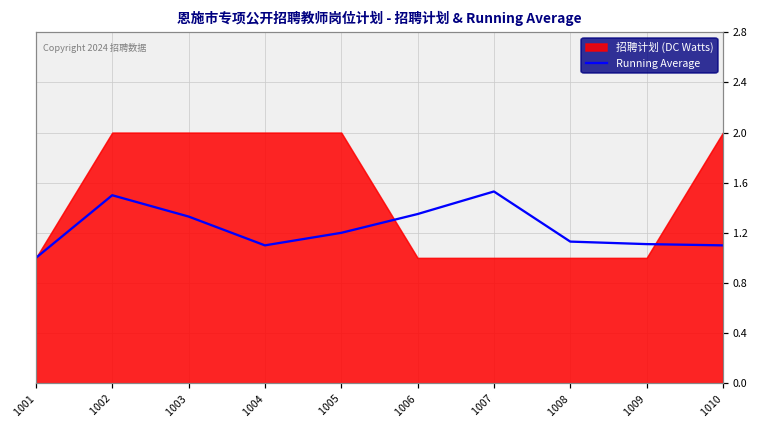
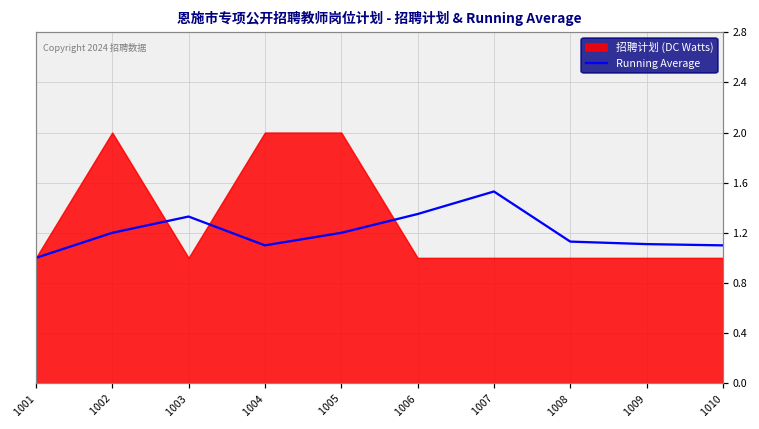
Running Average, 1002: 1.5 -> 1.2
招聘计划 (DC Watts), 1003: 2 -> 1
招聘计划 (DC Watts), 1010: 2 -> 1
